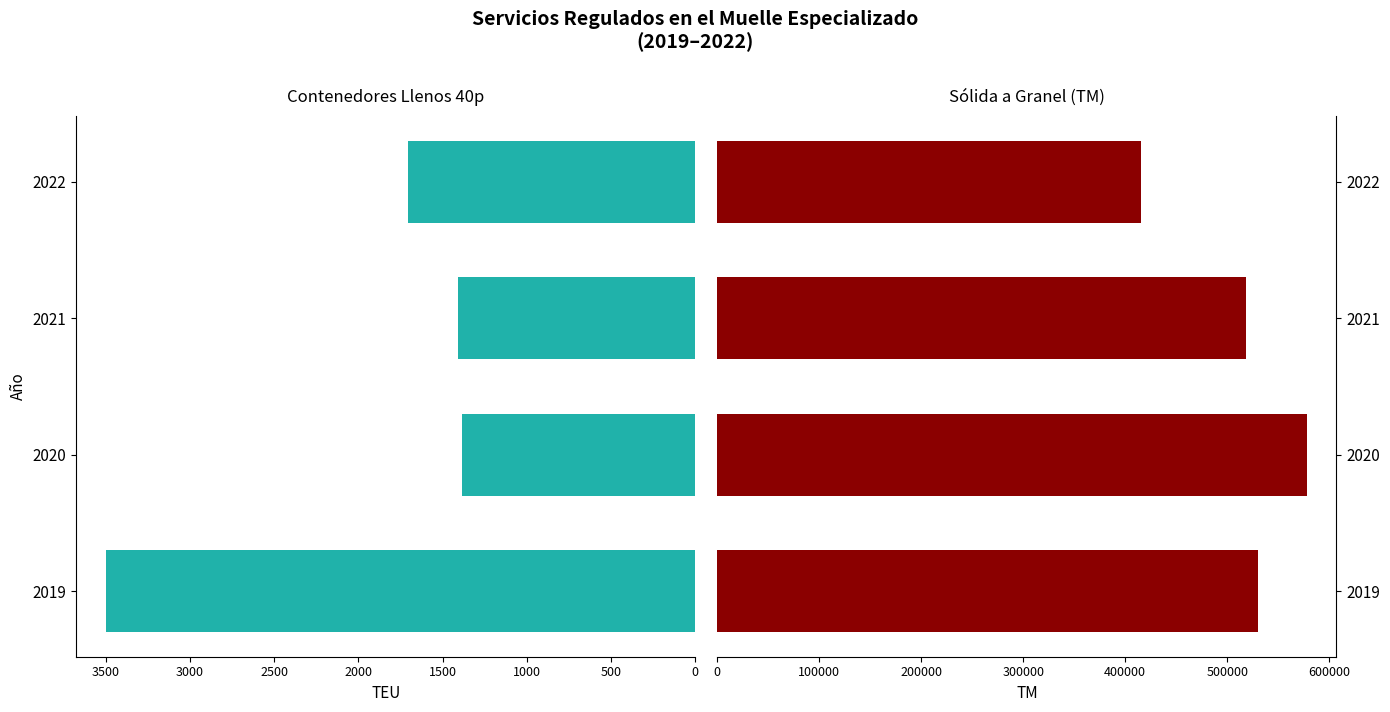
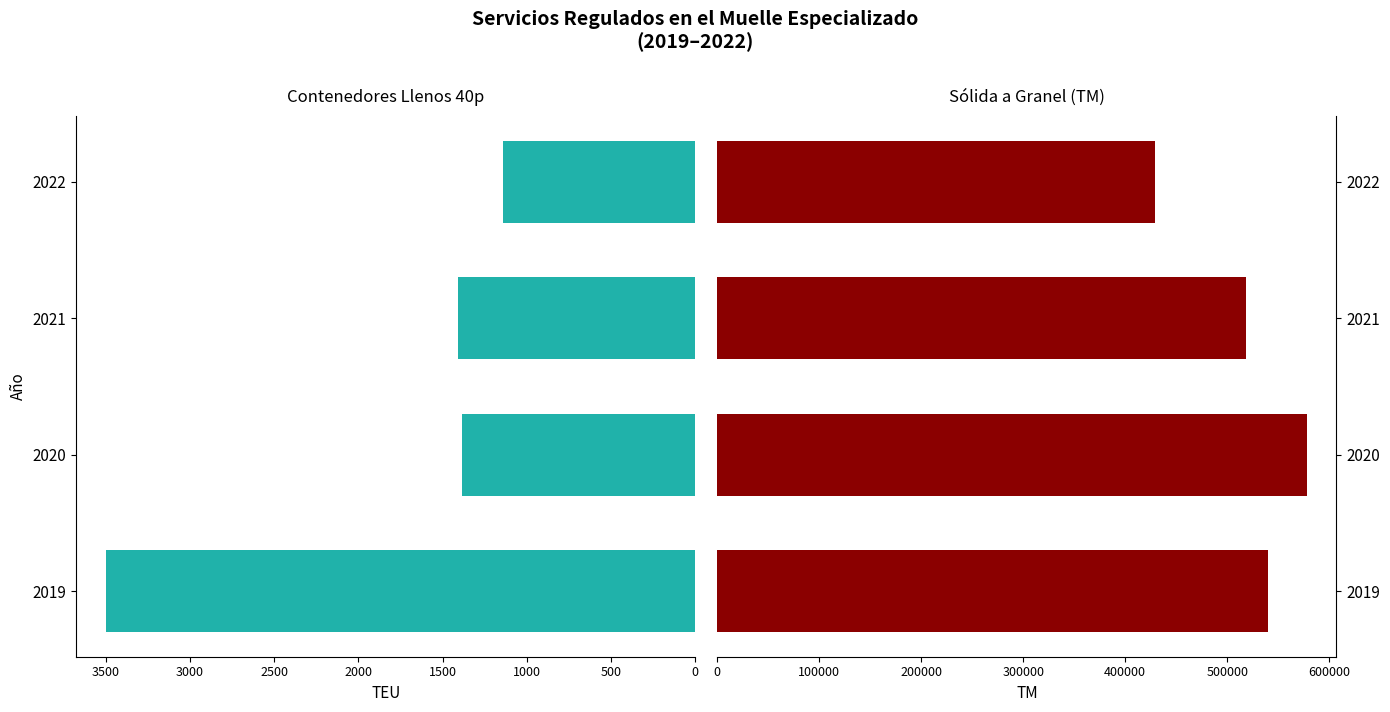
Contenedores Llenos 40p, 2022: 1700 -> 1140
Sólida a Granel (TM), 2022: 415000 -> 429000
Sólida a Granel (TM), 2019: 530000 -> 540000
